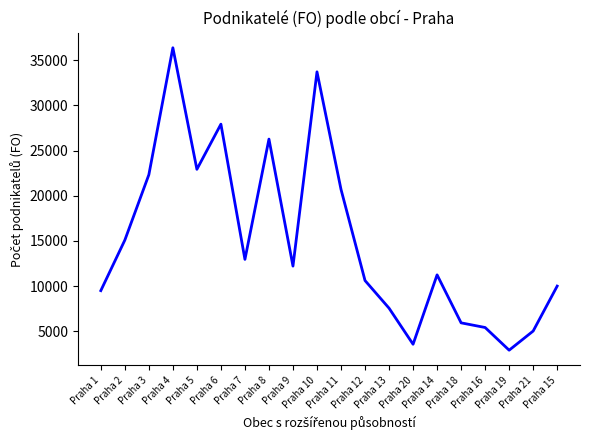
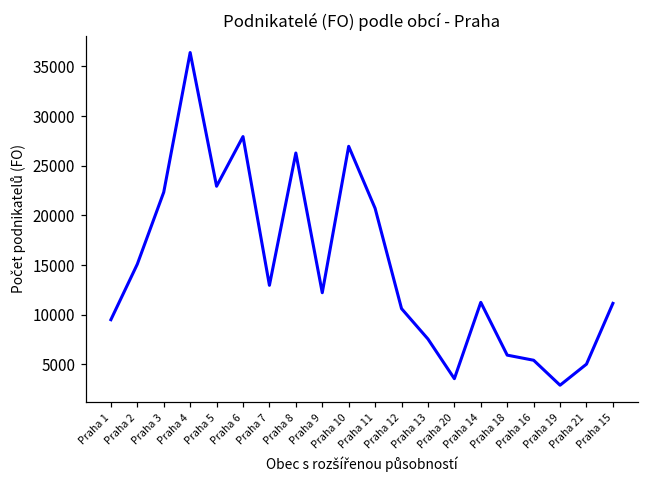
Praha 10: 34000 -> 27000
Praha 15: 10000 -> 11000
